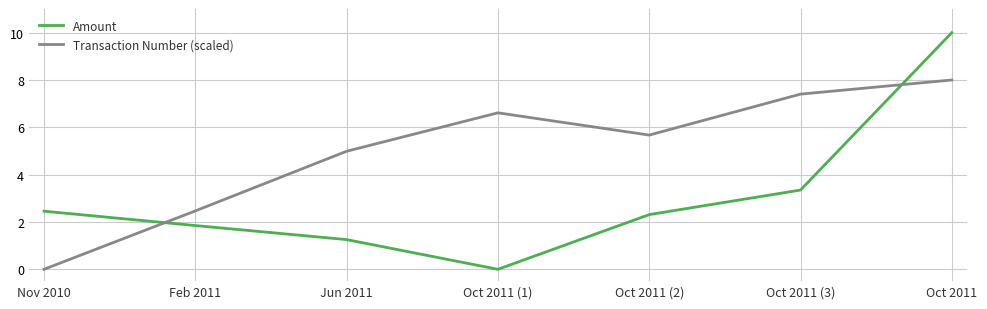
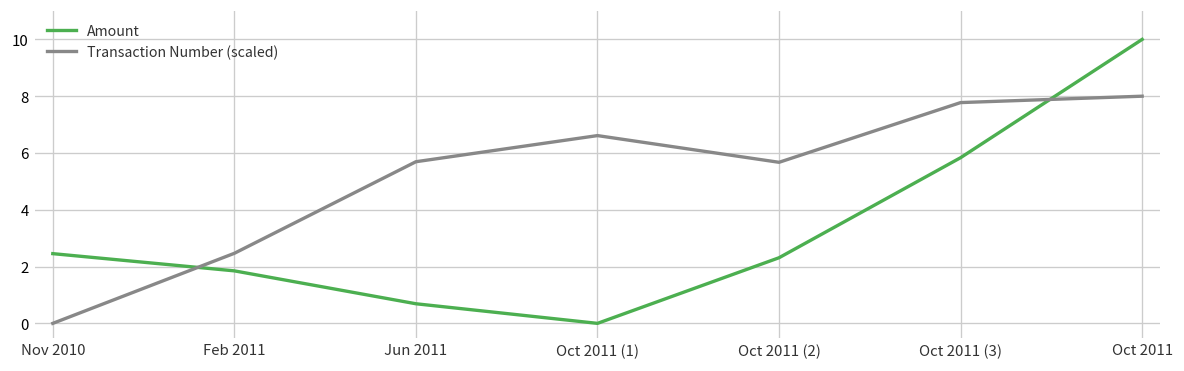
Amount, Jun 2011: 1.3 -> 0.7
Transaction Number (scaled), Jun 2011: 5.0 -> 5.7
Amount, Oct 2011 (3): 3.3 -> 5.8
Transaction Number (scaled), Oct 2011 (3): 7.4 -> 7.8
